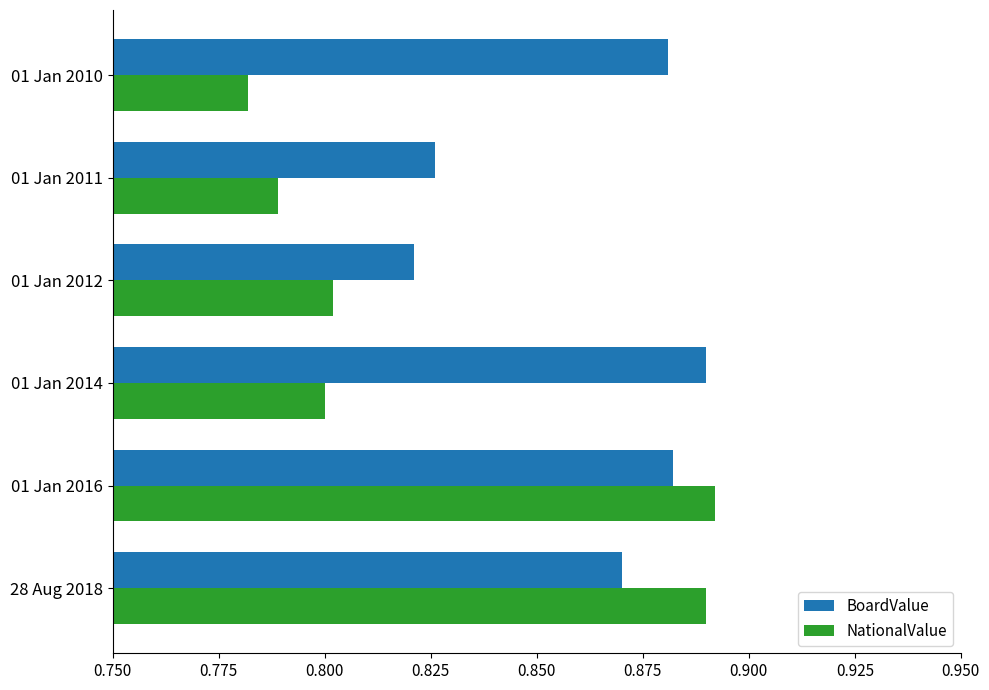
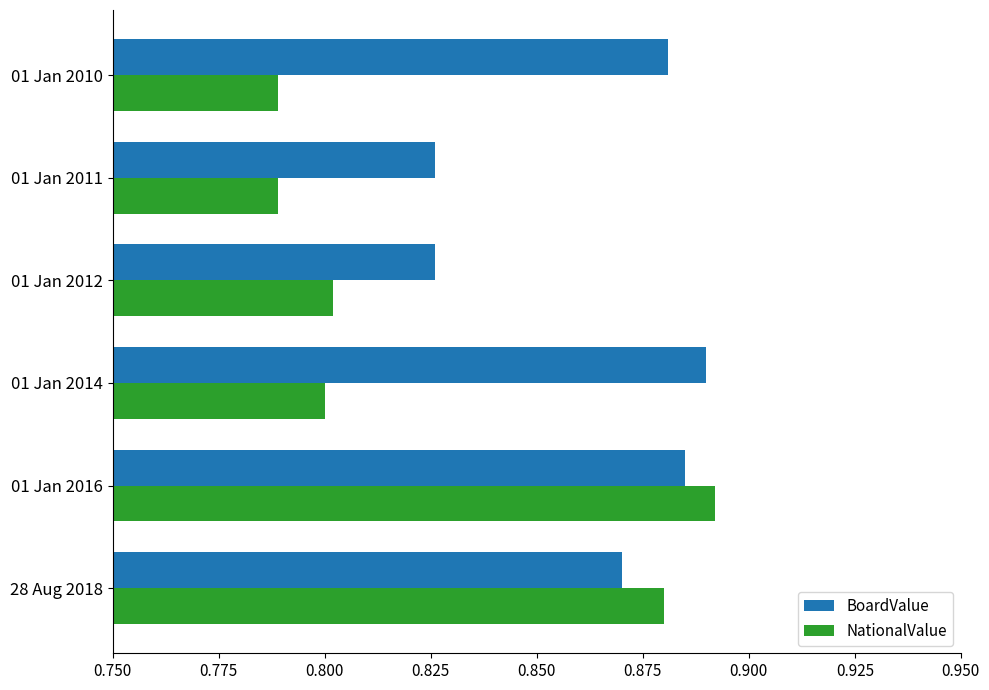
NationalValue, 01 Jan 2010: 0.782 -> 0.789
BoardValue, 01 Jan 2012: 0.821 -> 0.826
BoardValue, 01 Jan 2016: 0.882 -> 0.885
NationalValue, 28 Aug 2018: 0.89 -> 0.88
